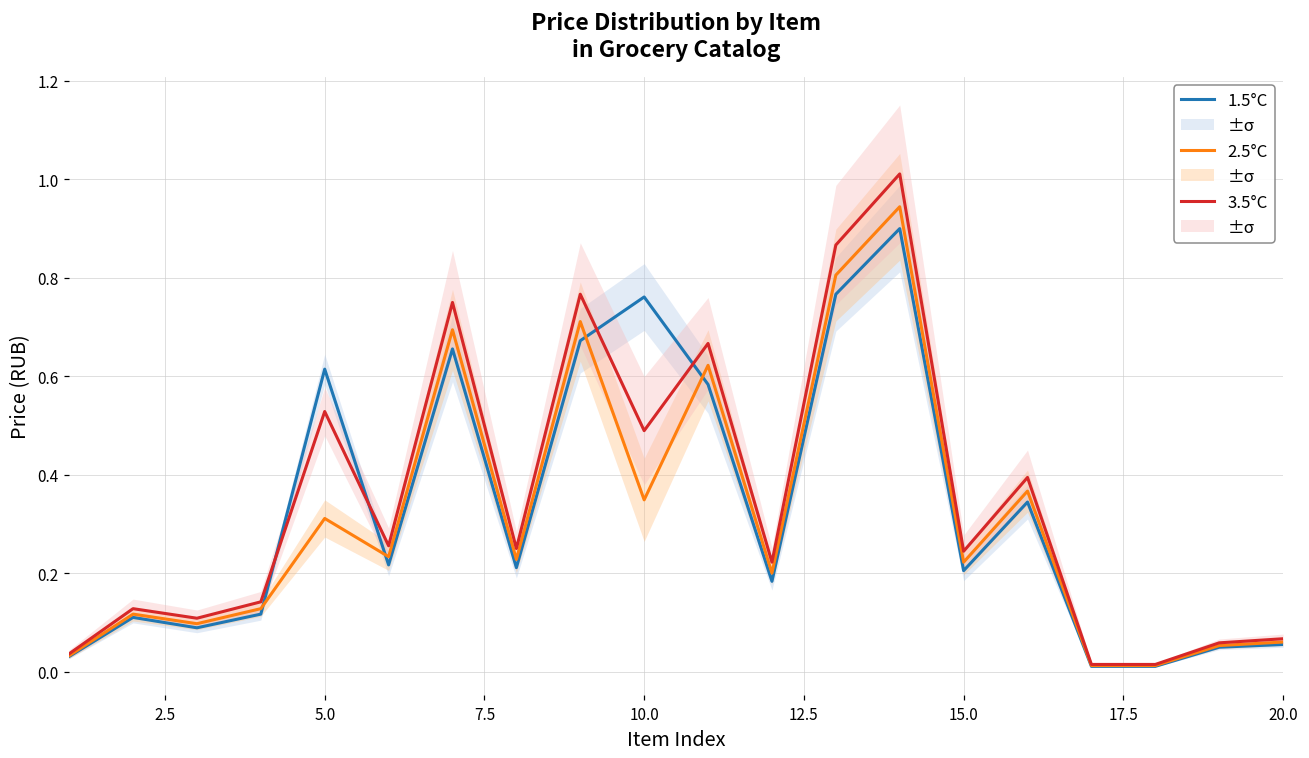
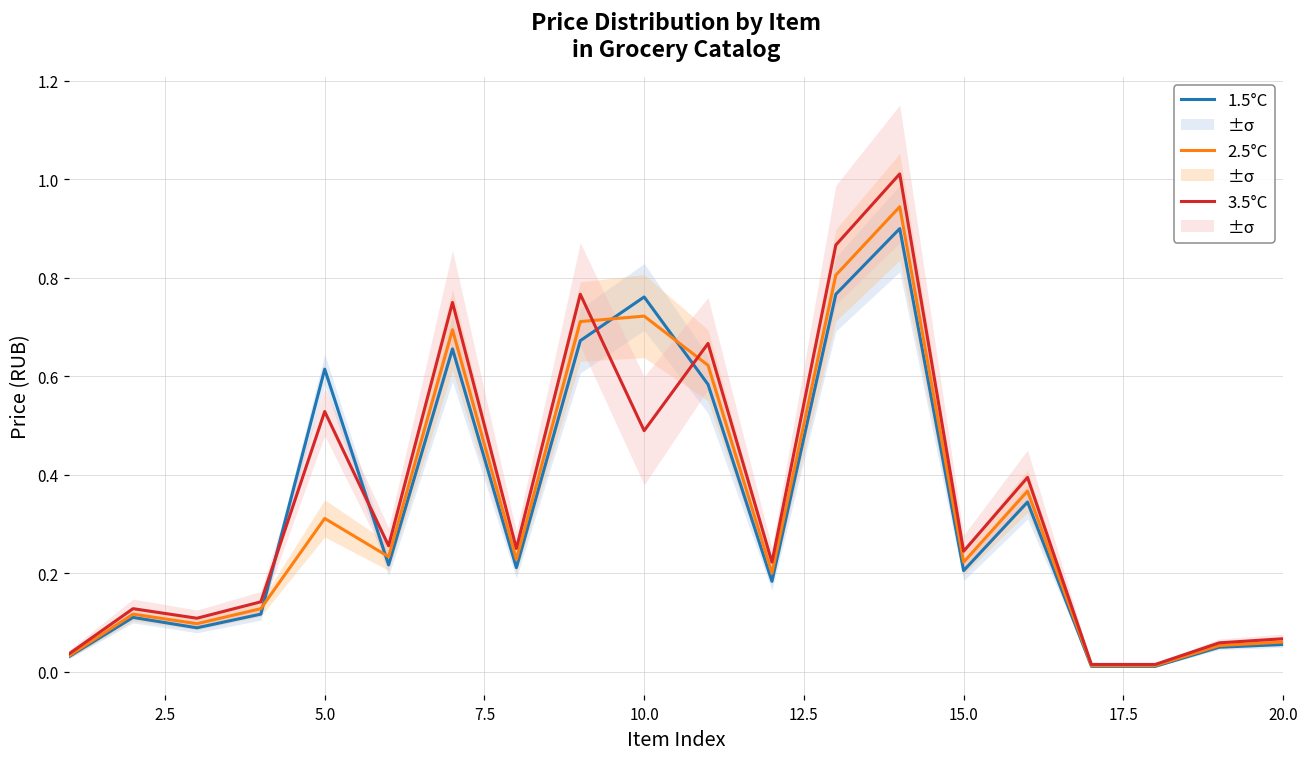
2.5°C, 10.0: 0.35 -> 0.72
